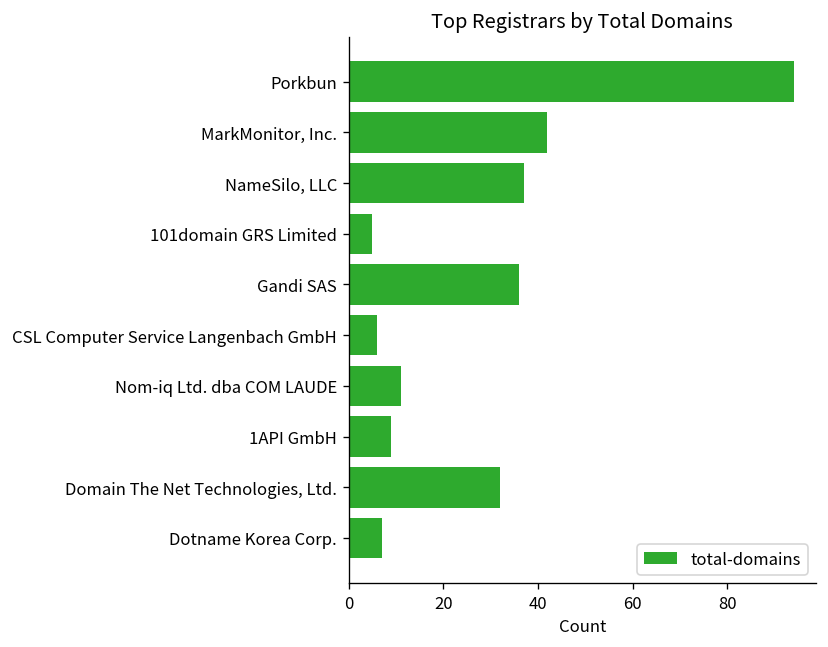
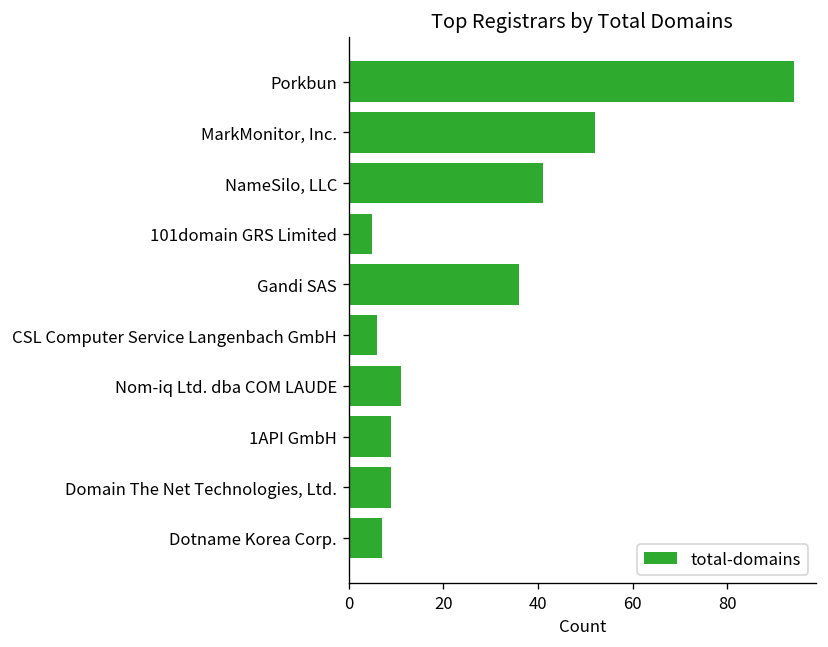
MarkMonitor, Inc.: 42 -> 52
NameSilo, LLC: 37 -> 41
Domain The Net Technologies, Ltd.: 32 -> 9
